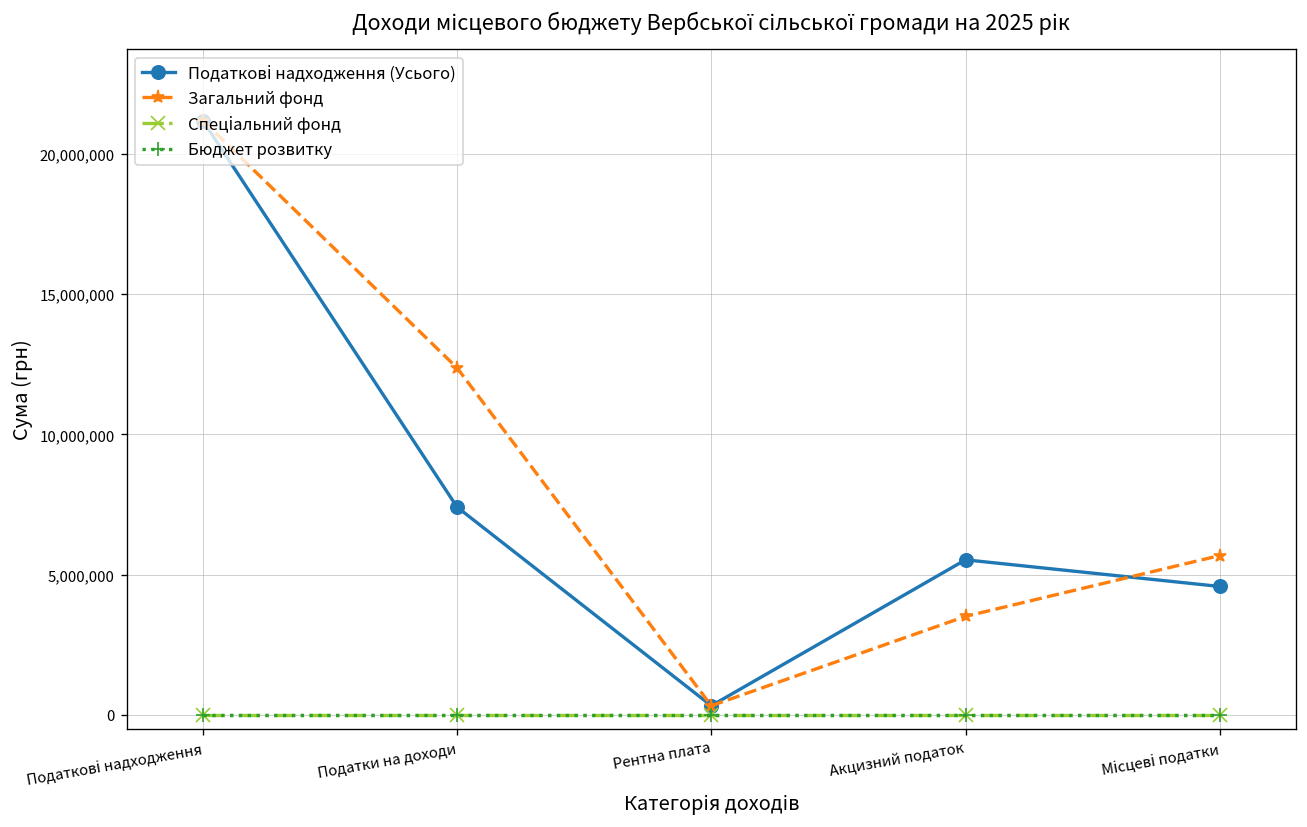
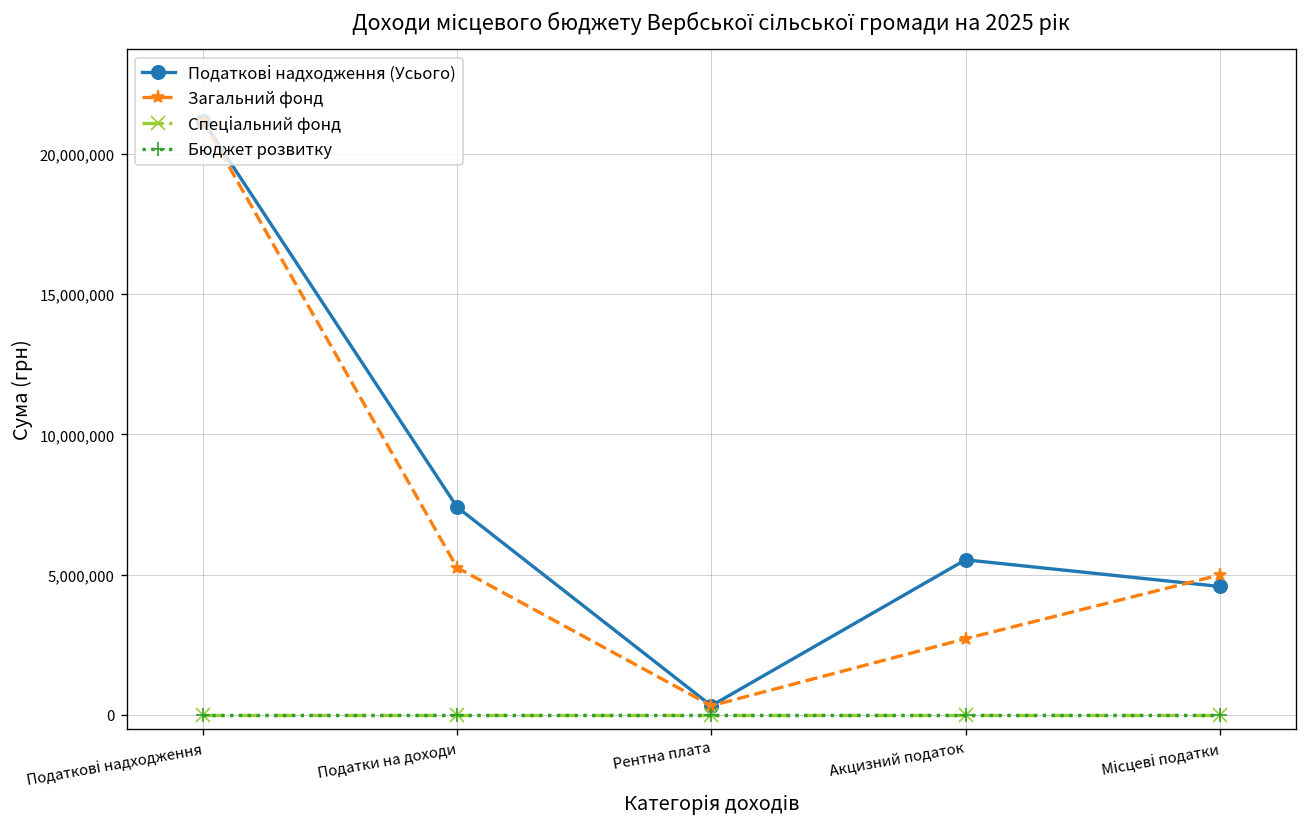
Загальний фонд, Податки на доходи: 12,400,000 -> 5,200,000
Загальний фонд, Акцизний податок: 3,500,000 -> 2,700,000
Загальний фонд, Місцеві податки: 5,700,000 -> 5,000,000
